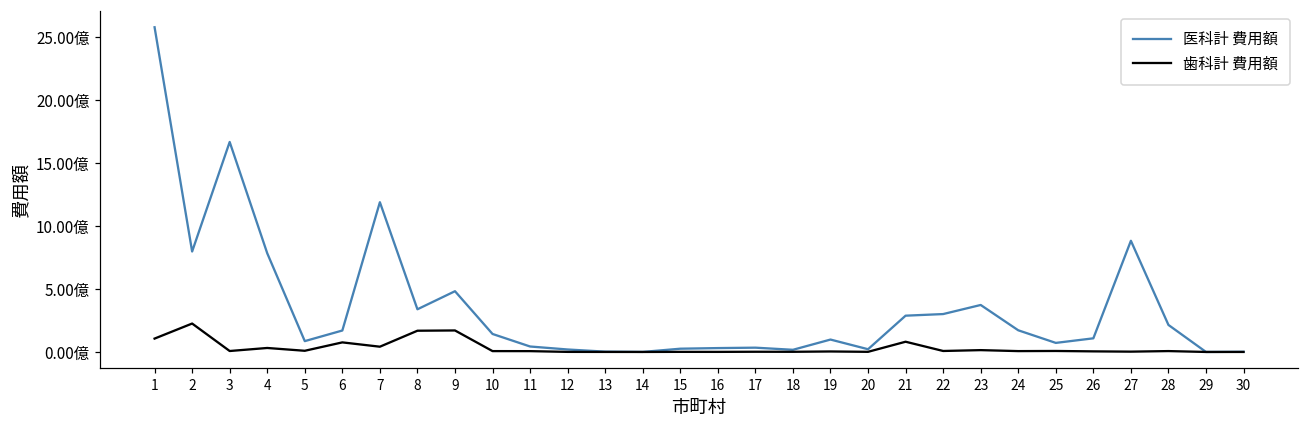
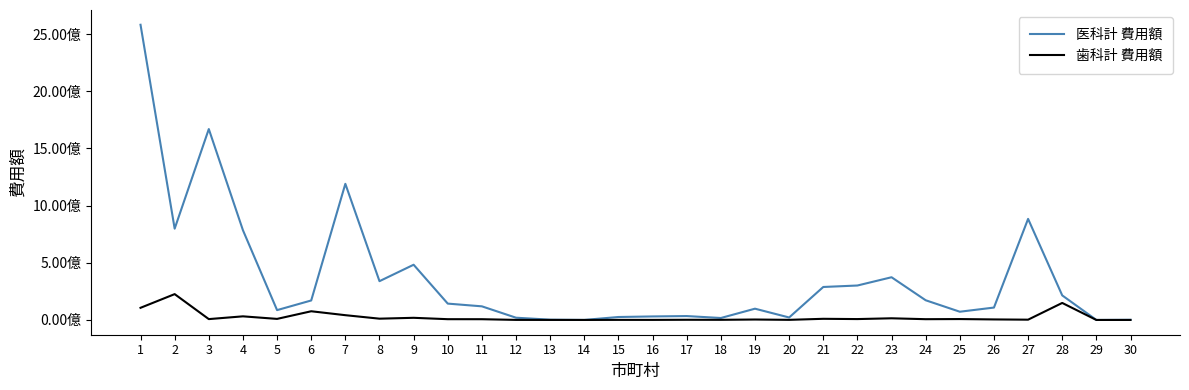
歯科計 費用額, 8: 1.7億 -> 0.1億
歯科計 費用額, 9: 1.7億 -> 0.2億
医科計 費用額, 11: 0.4億 -> 1.2億
歯科計 費用額, 21: 0.8億 -> 0.1億
歯科計 費用額, 28: 0.1億 -> 1.5億
